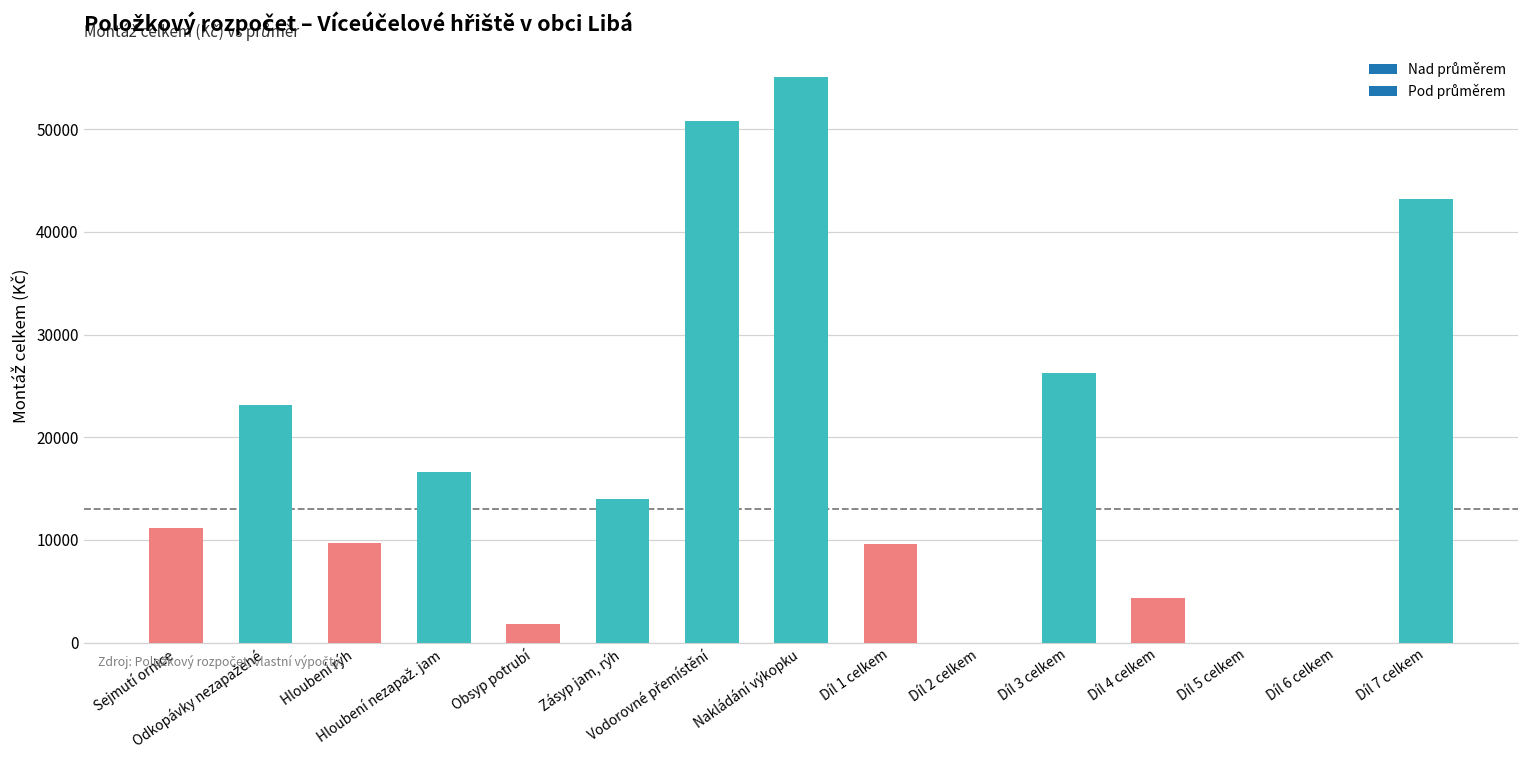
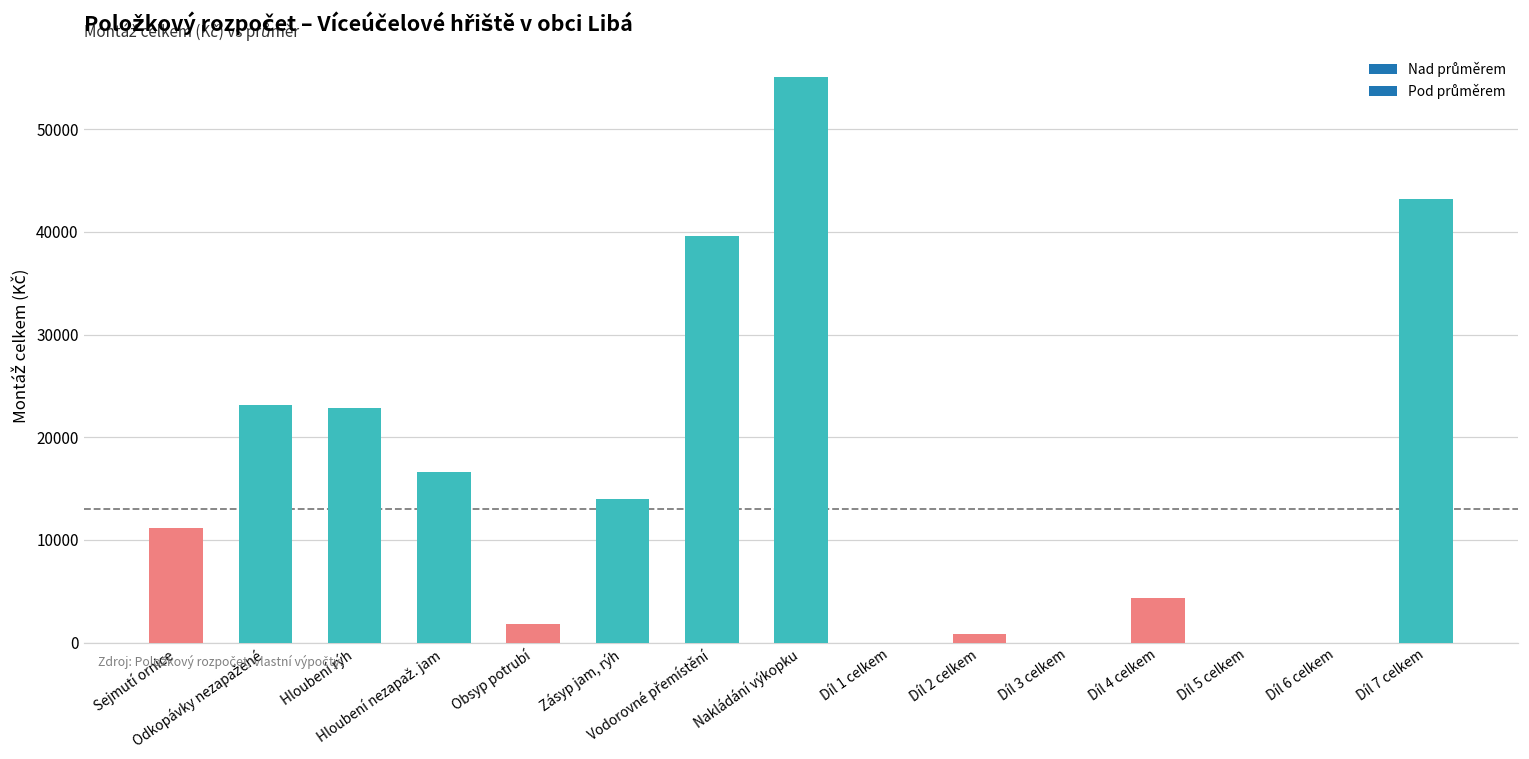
Hloubení rýh: 10000 -> 23000
Vodorovné přemístění: 51000 -> 40000
Díl 1 celkem: 10000 -> 0
Díl 2 celkem: 0 -> 1000
Díl 3 celkem: 26000 -> 0
